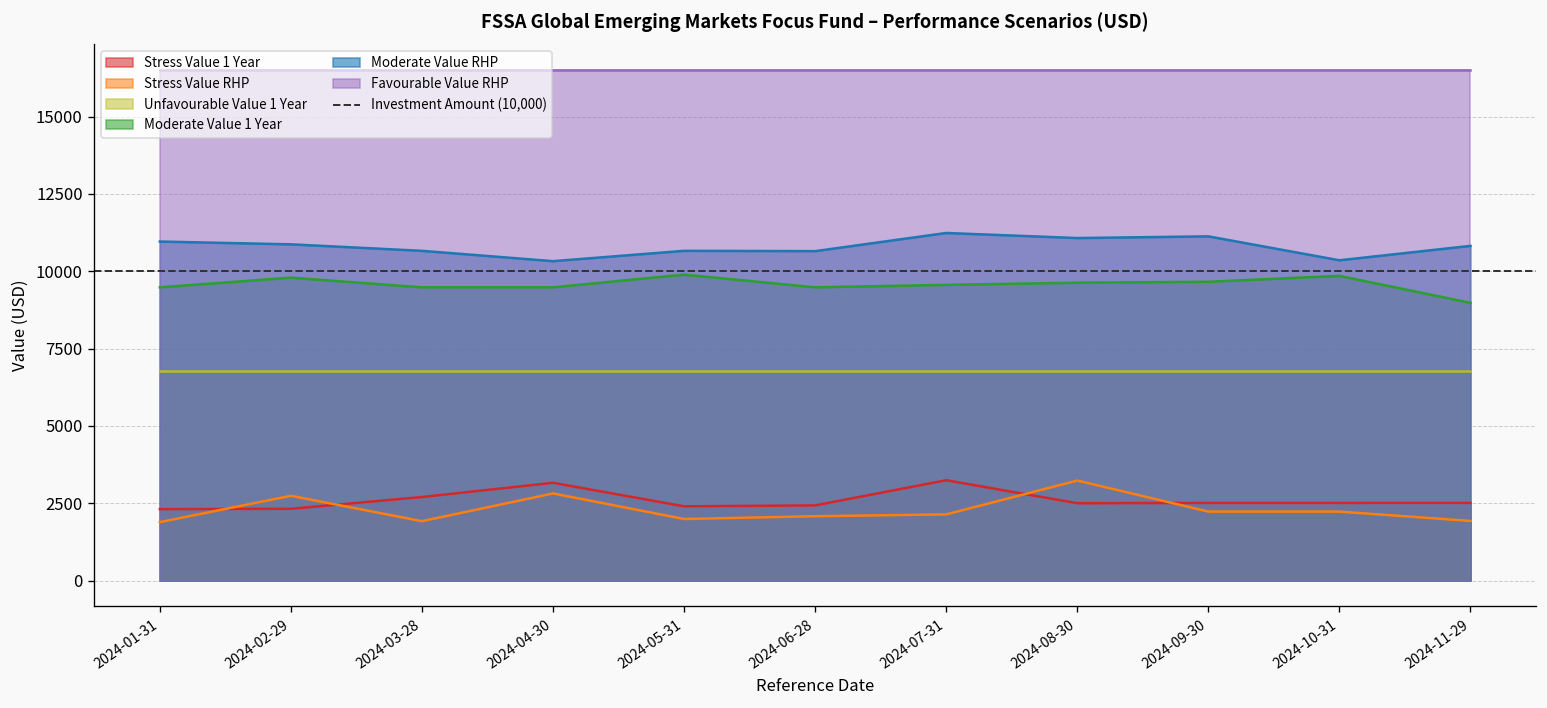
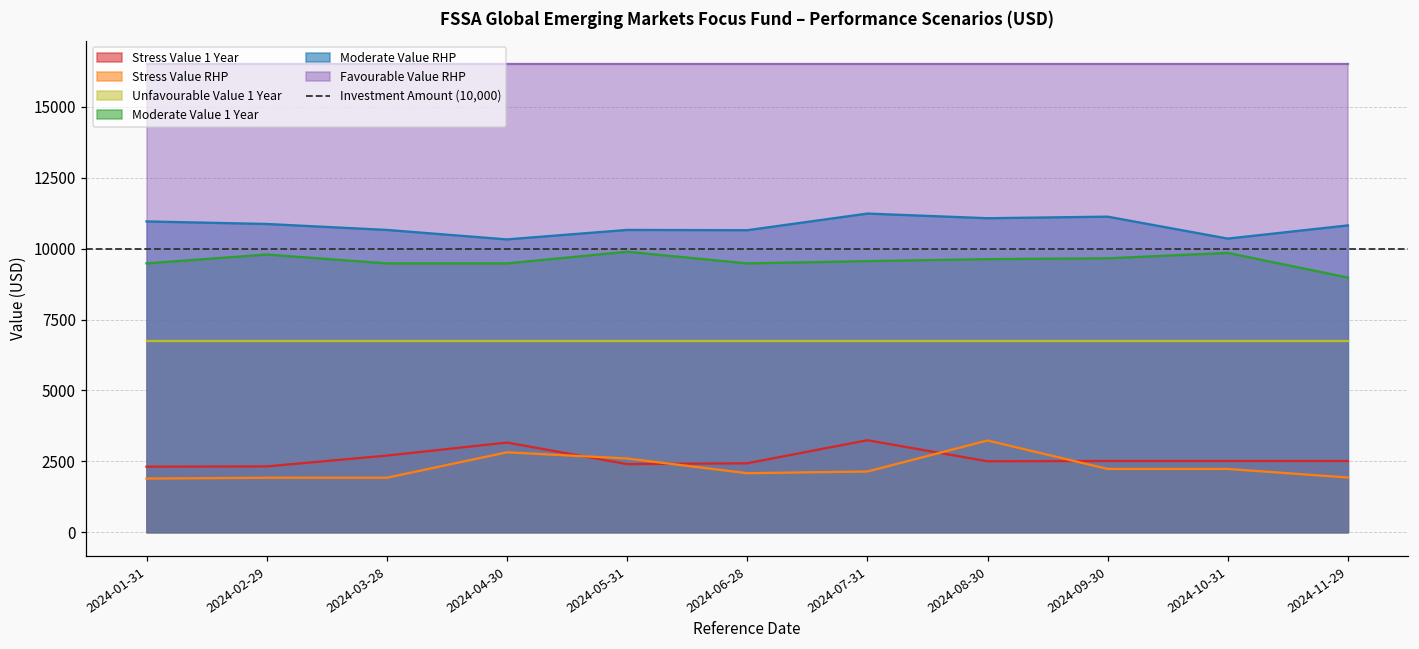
Stress Value RHP, 2024-02-29: 2700 -> 1900
Stress Value RHP, 2024-05-31: 2000 -> 2600
